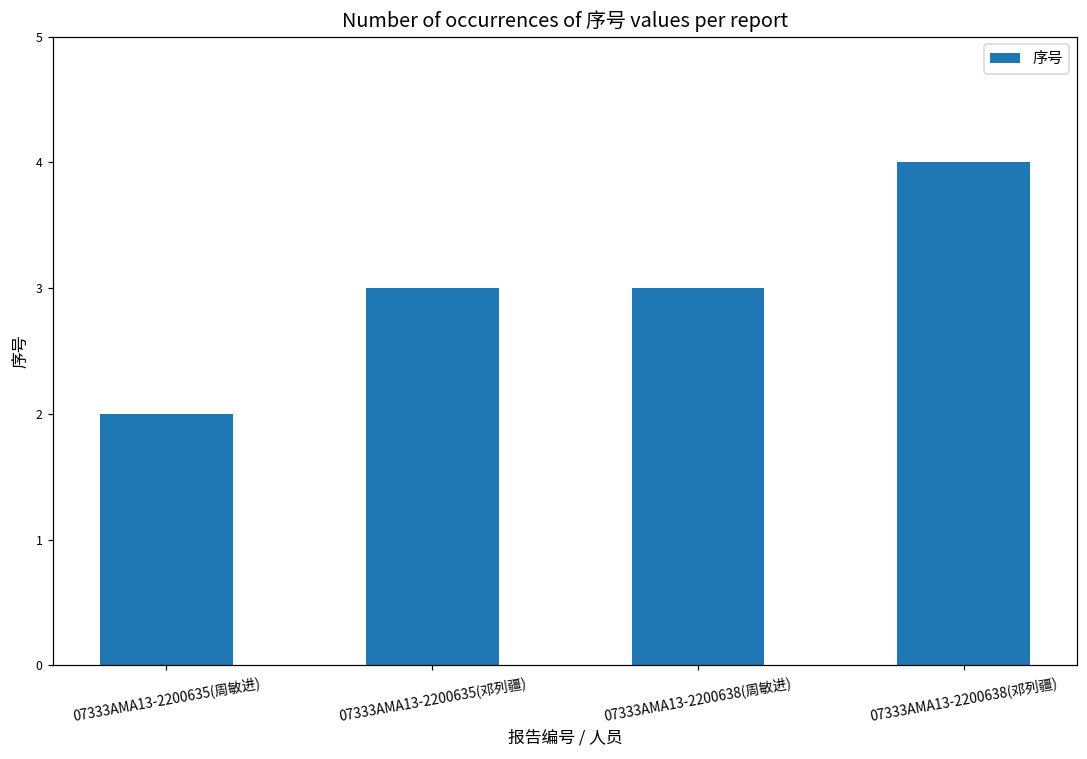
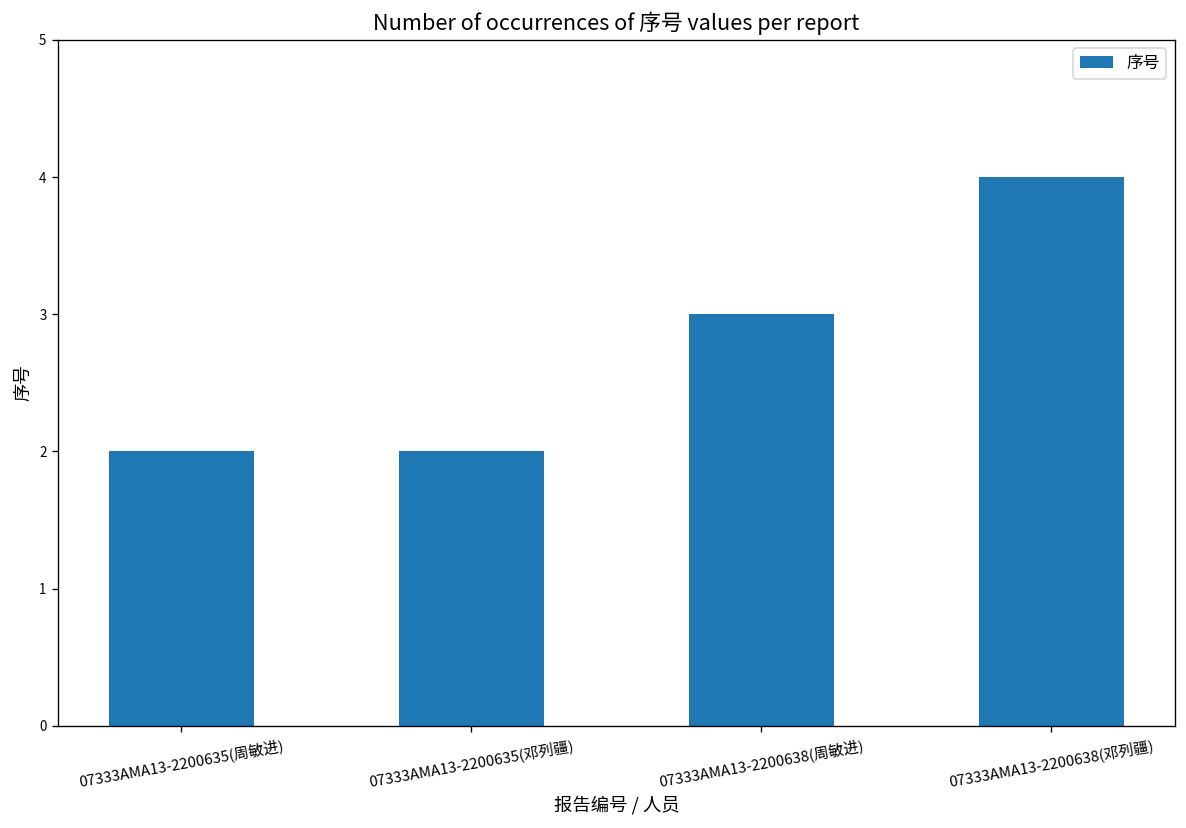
07333AMA13-2200635(邓列疆): 3 -> 2
